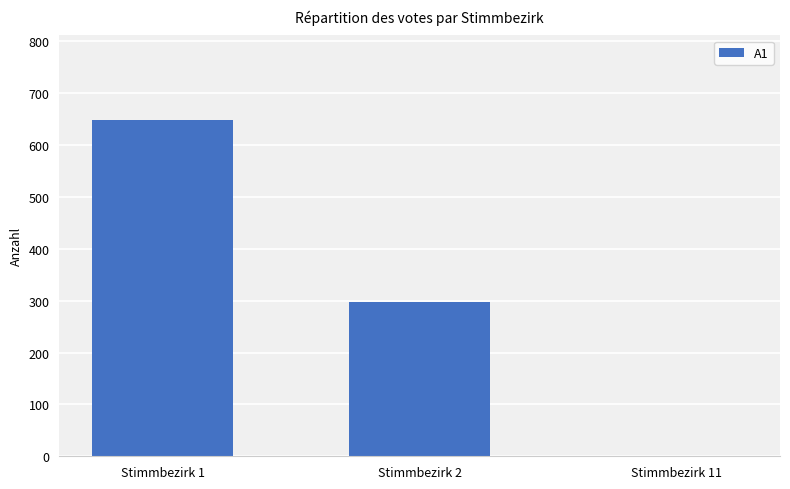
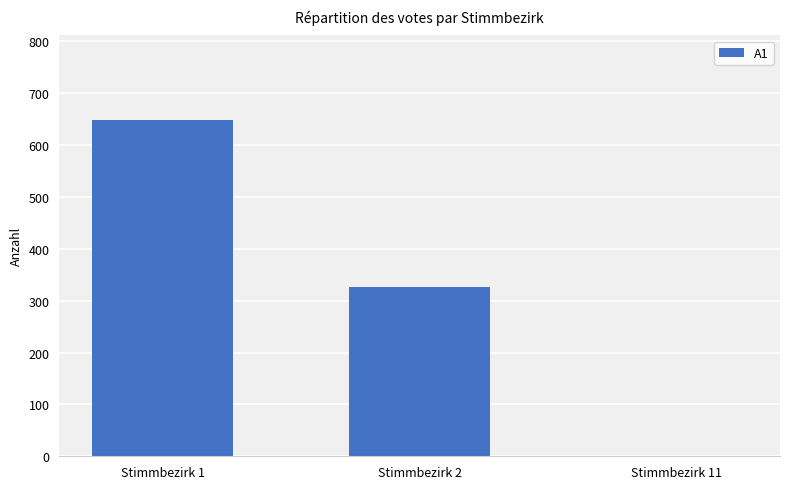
Stimmbezirk 2: 300 -> 330
